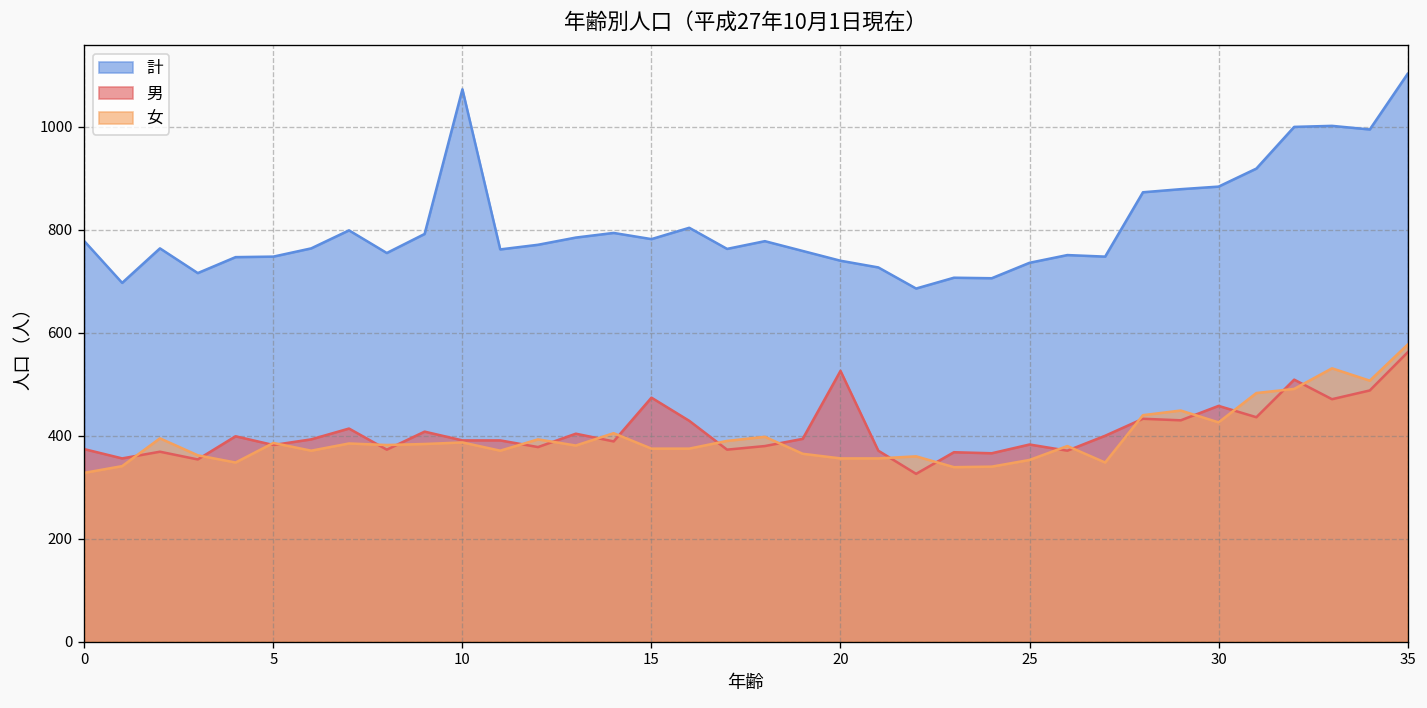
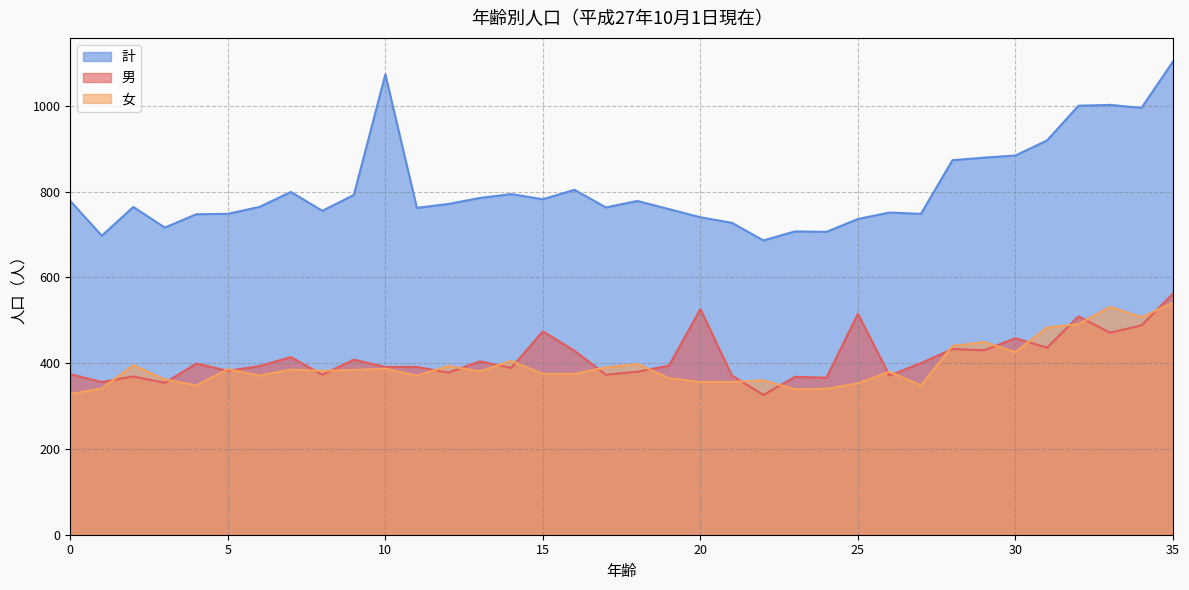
男, 25: 380 -> 520
女, 35: 580 -> 540
